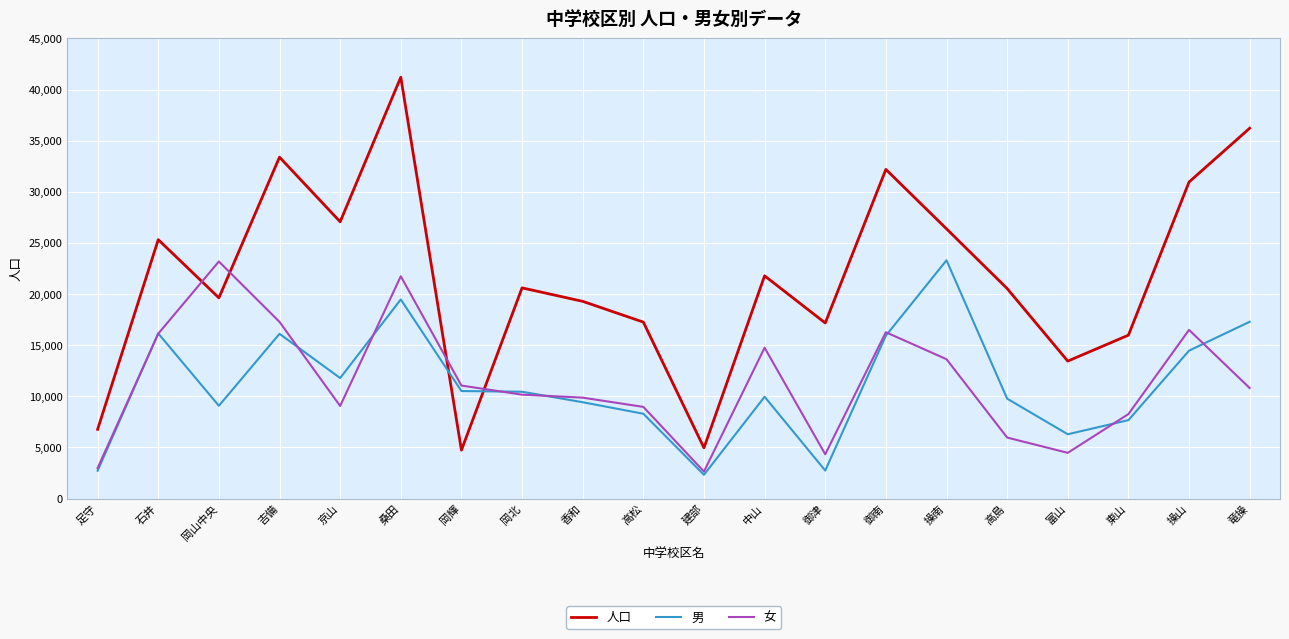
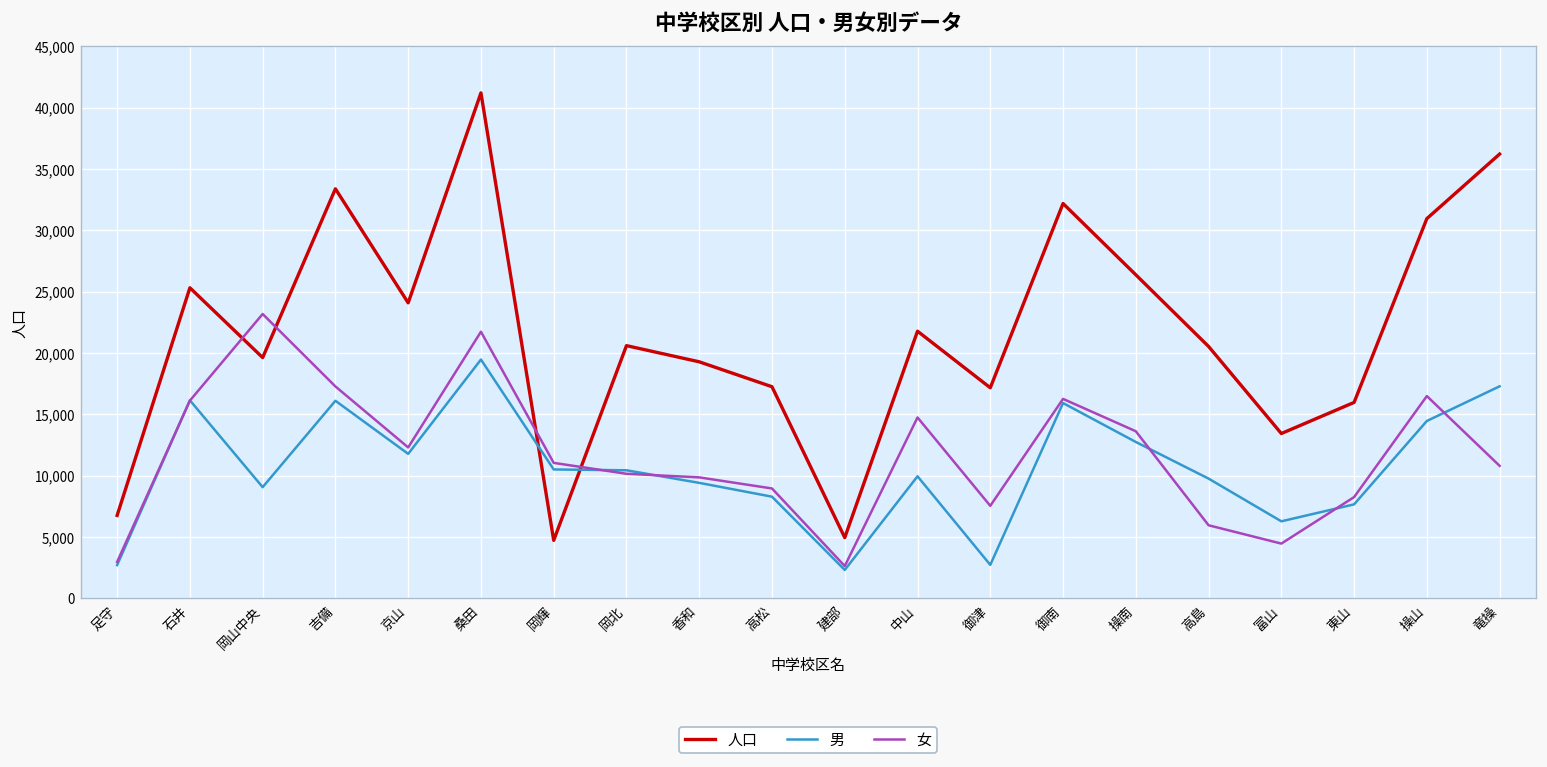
人口, 京山: 27,100 -> 24,100
女, 京山: 9,100 -> 12,300
女, 御津: 4,300 -> 7,500
男, 操南: 23,300 -> 12,800
